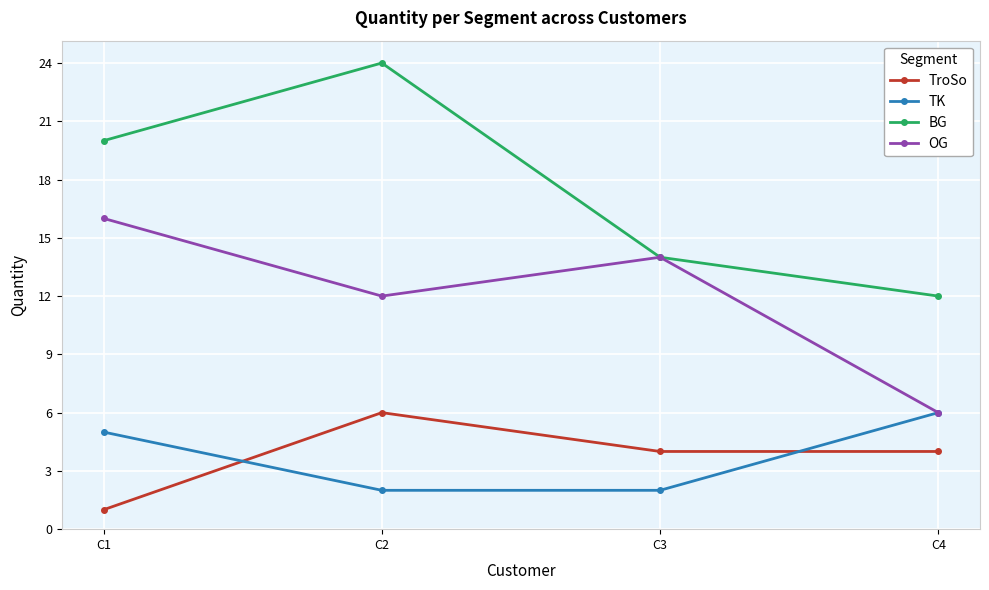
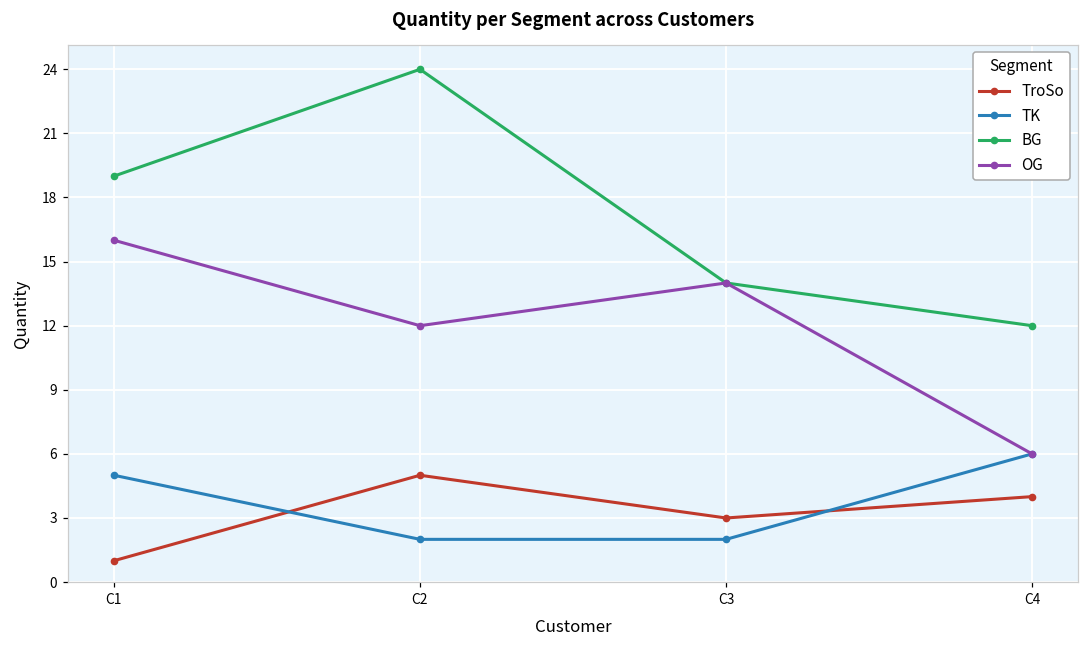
BG, C1: 20 -> 19
TroSo, C2: 6 -> 5
TroSo, C3: 4 -> 3
